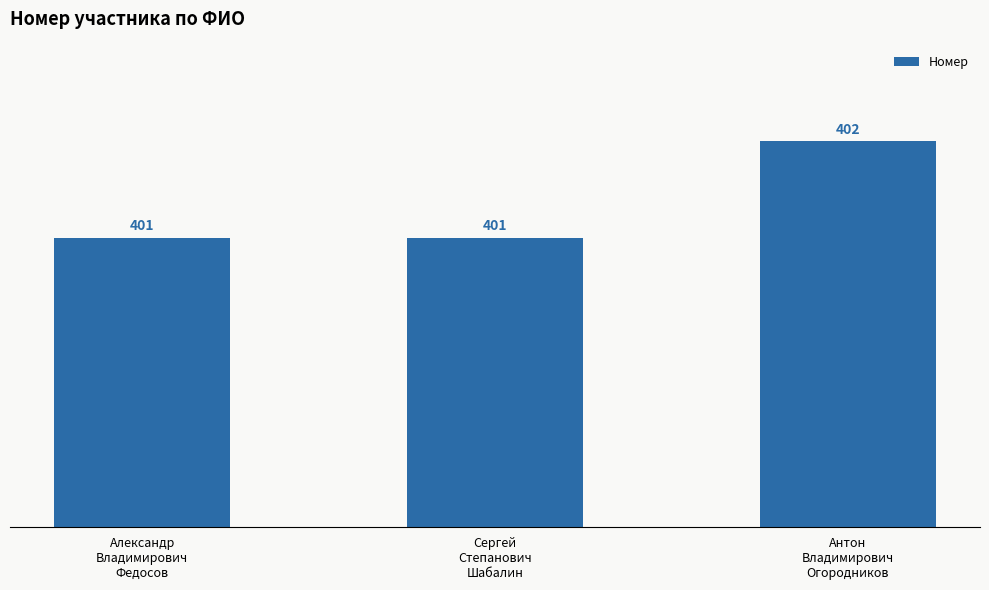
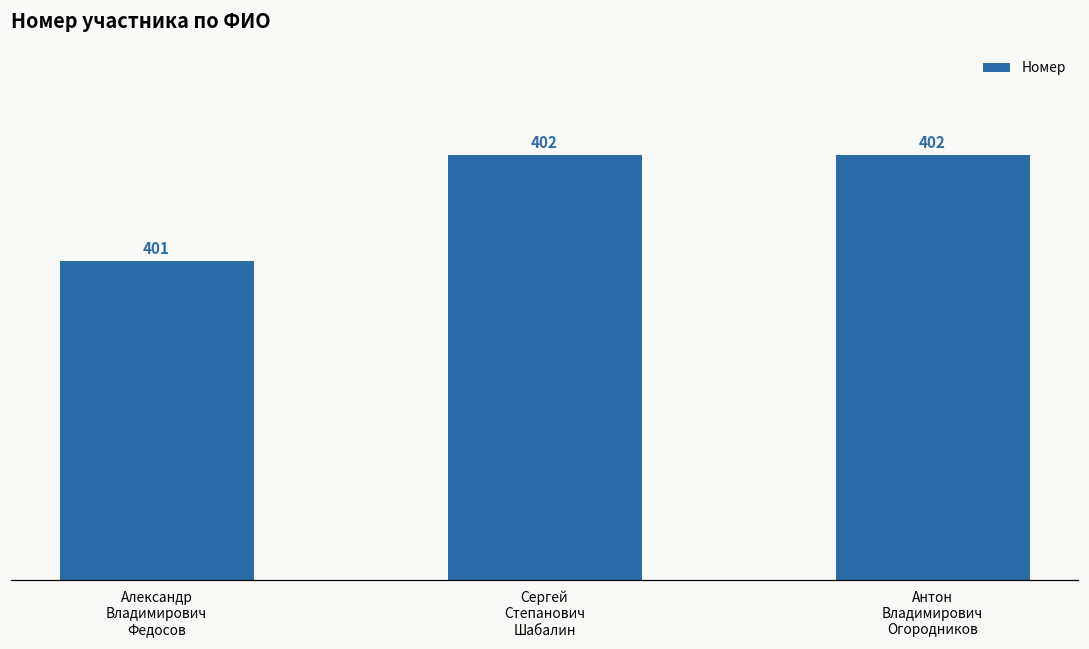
Сергей Степанович Шабалин: 401 -> 402
